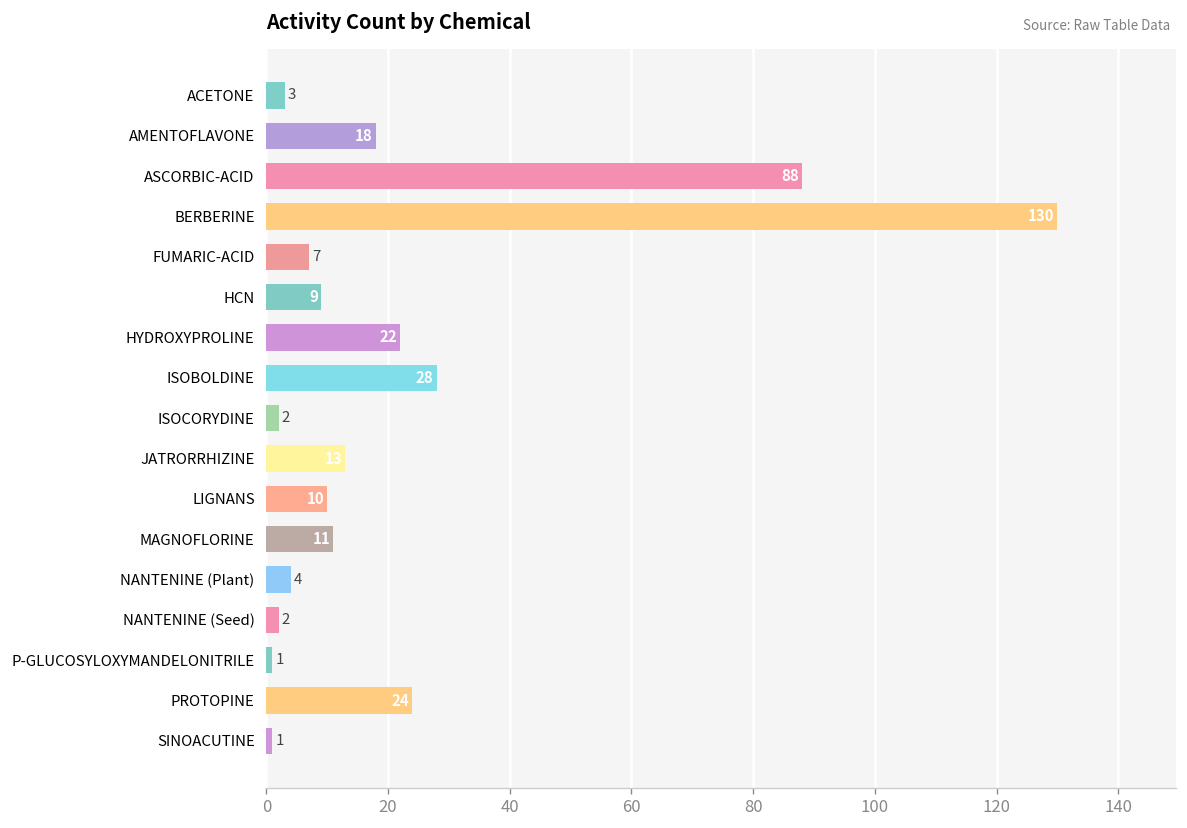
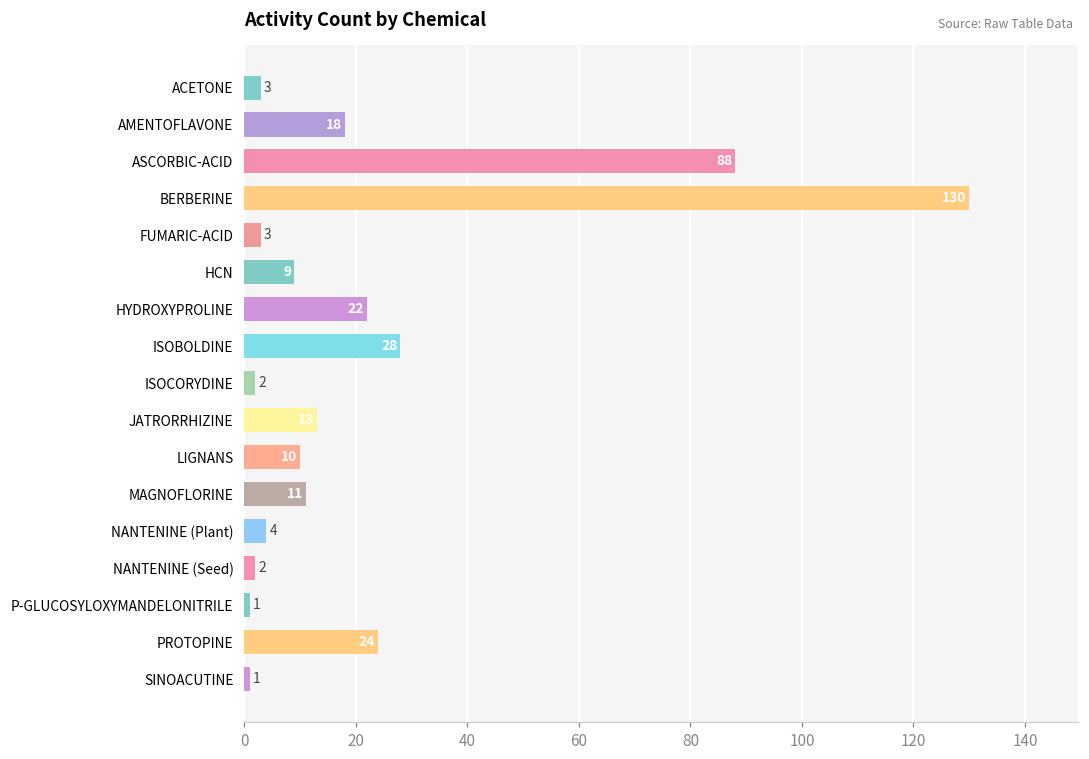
FUMARIC-ACID: 7 -> 3
